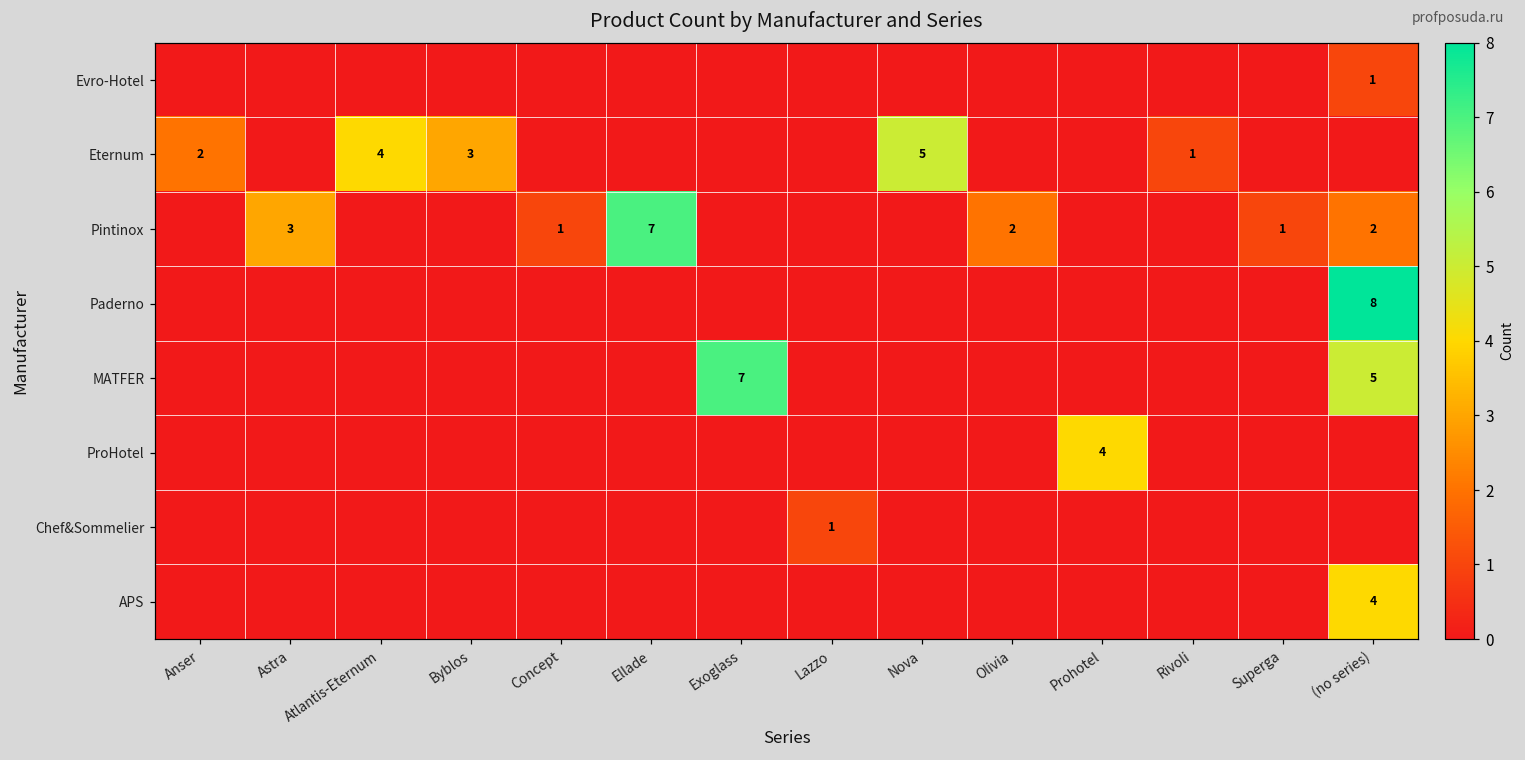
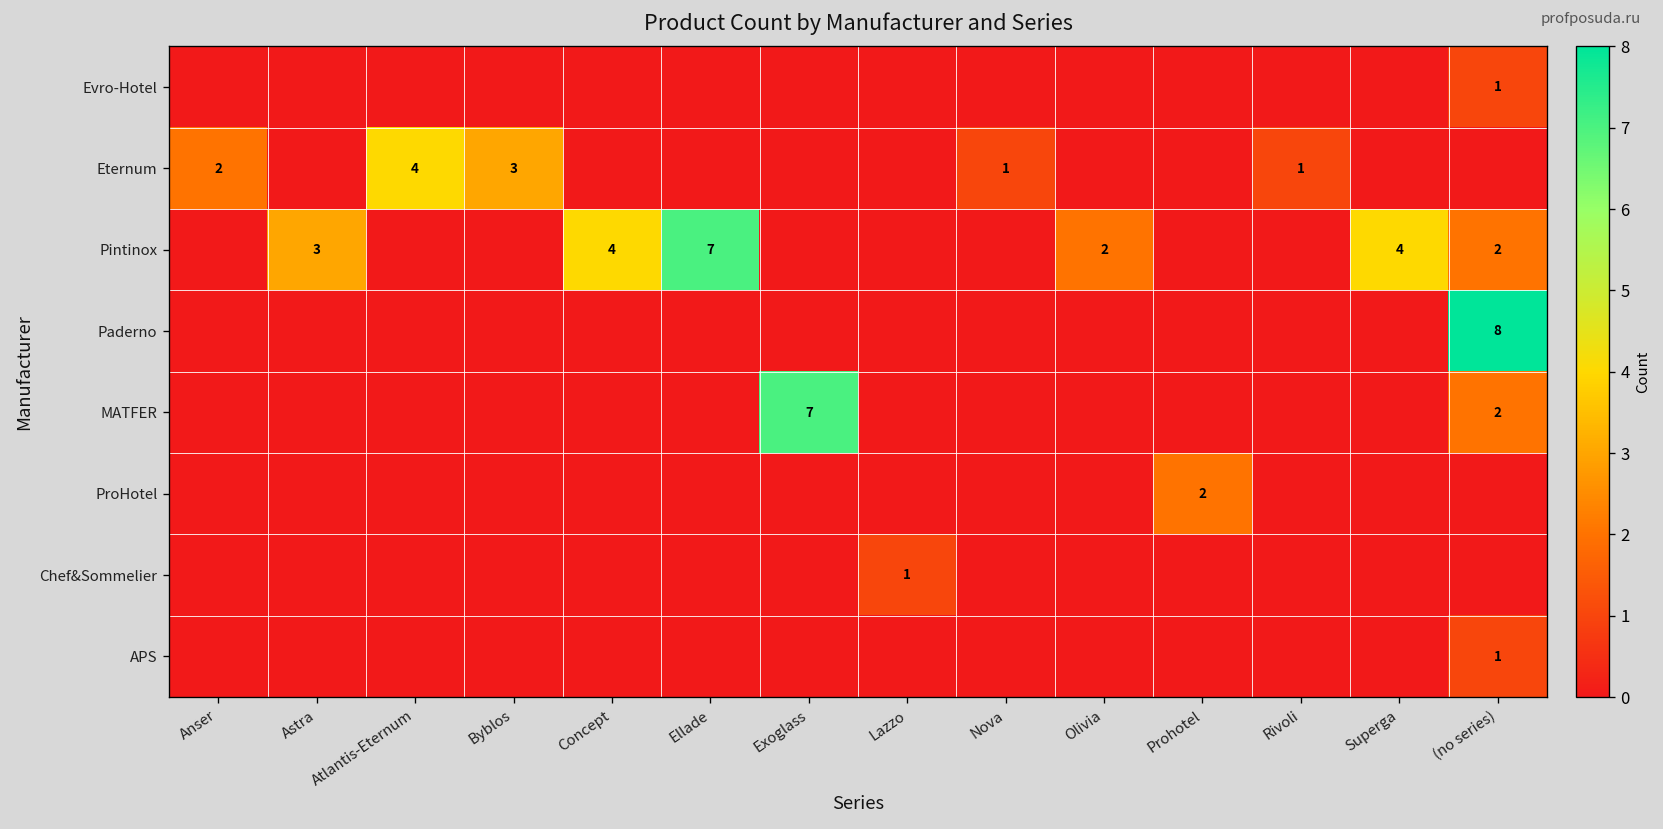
Eternum, Nova: 5 -> 1
Pintinox, Concept: 1 -> 4
Pintinox, Superga: 1 -> 4
MATFER, (no series): 5 -> 2
ProHotel, Prohotel: 4 -> 2
APS, (no series): 4 -> 1
